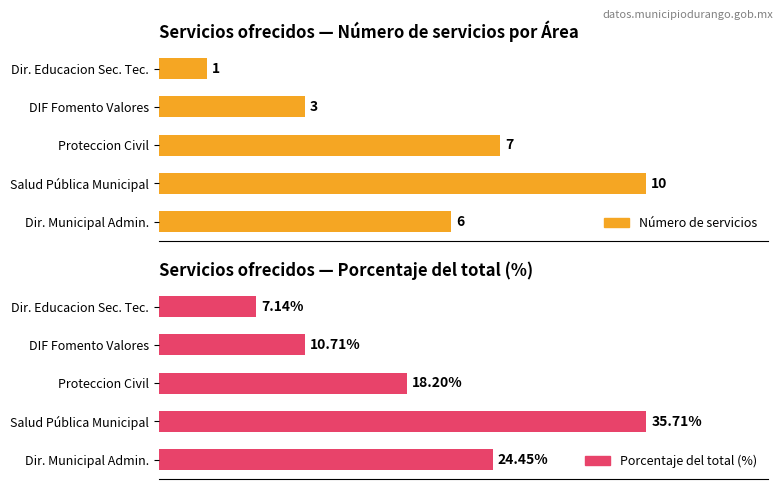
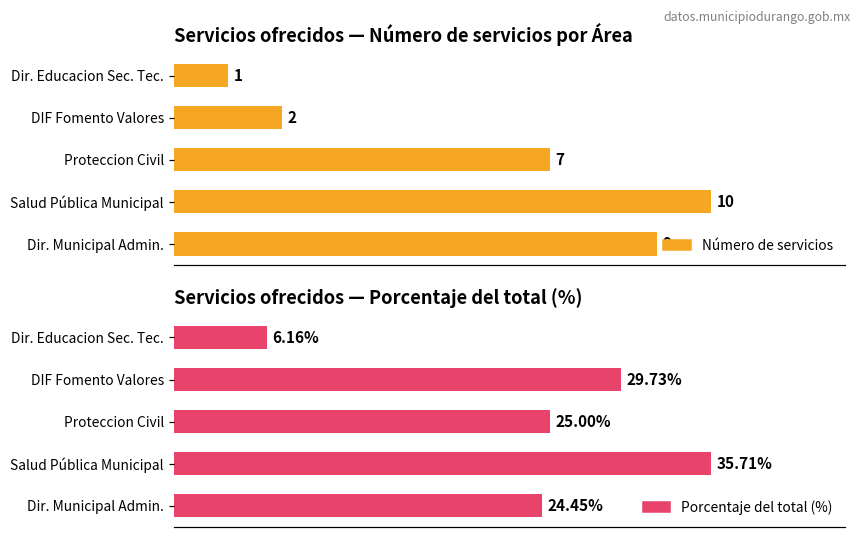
Servicios ofrecidos — Número de servicios por Área, DIF Fomento Valores: 3 -> 2
Servicios ofrecidos — Número de servicios por Área, Dir. Municipal Admin.: 6 -> 9
Servicios ofrecidos — Porcentaje del total (%), Dir. Educacion Sec. Tec.: 7.14% -> 6.16%
Servicios ofrecidos — Porcentaje del total (%), DIF Fomento Valores: 10.71% -> 29.73%
Servicios ofrecidos — Porcentaje del total (%), Proteccion Civil: 18.20% -> 25.00%
